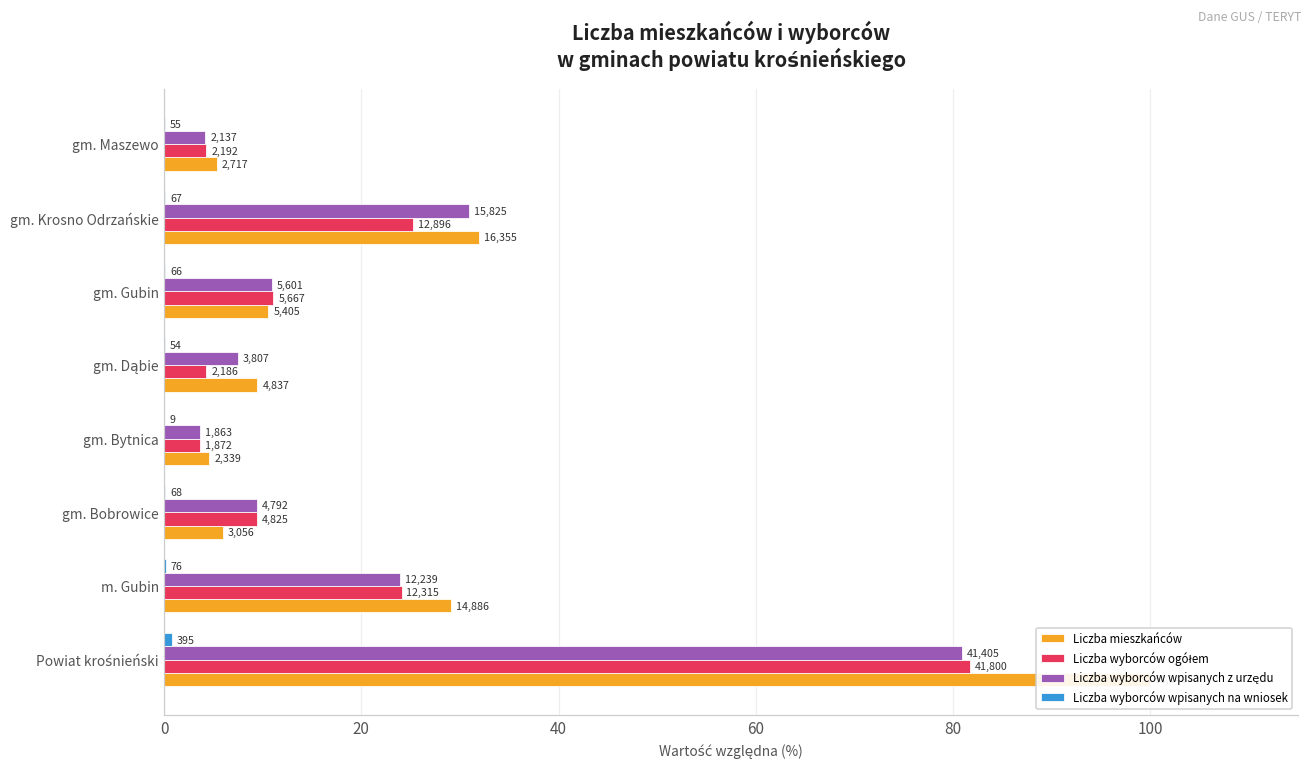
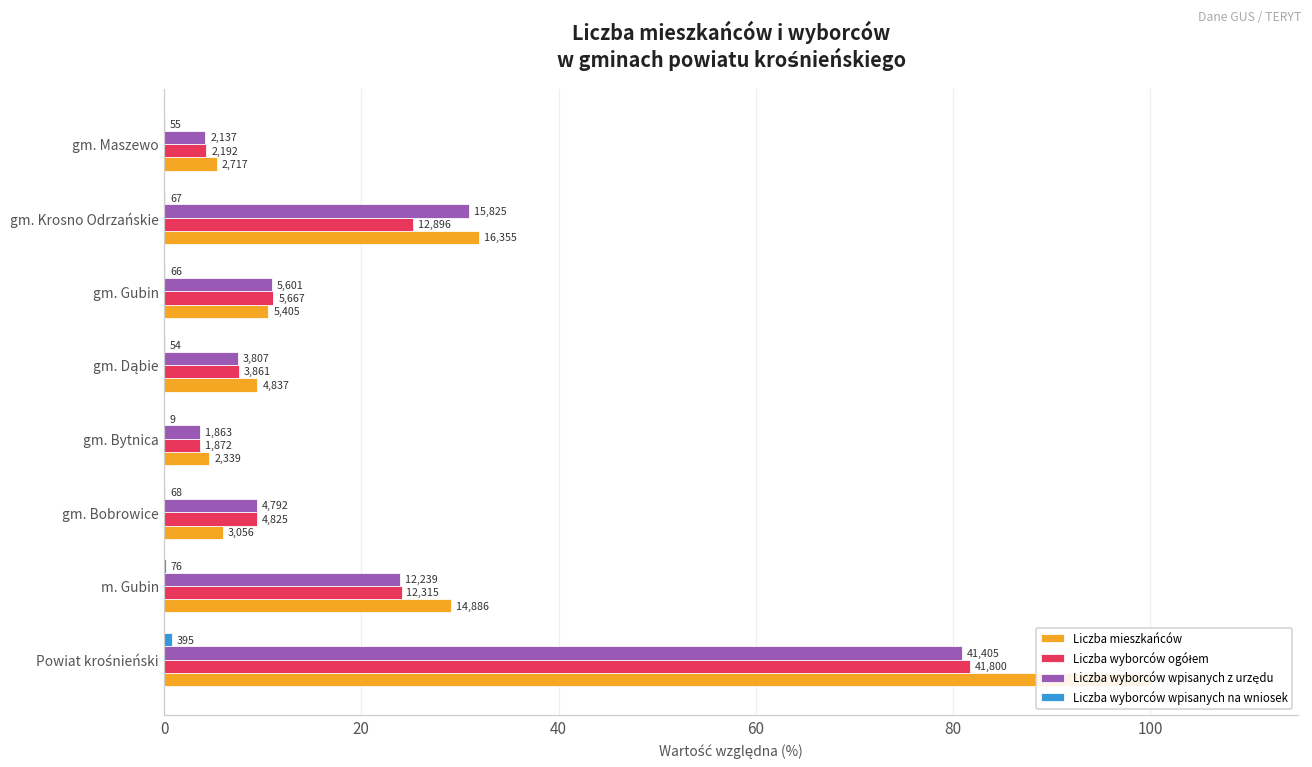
Liczba wyborców ogółem, gm. Dąbie: 2,186 -> 3,861
